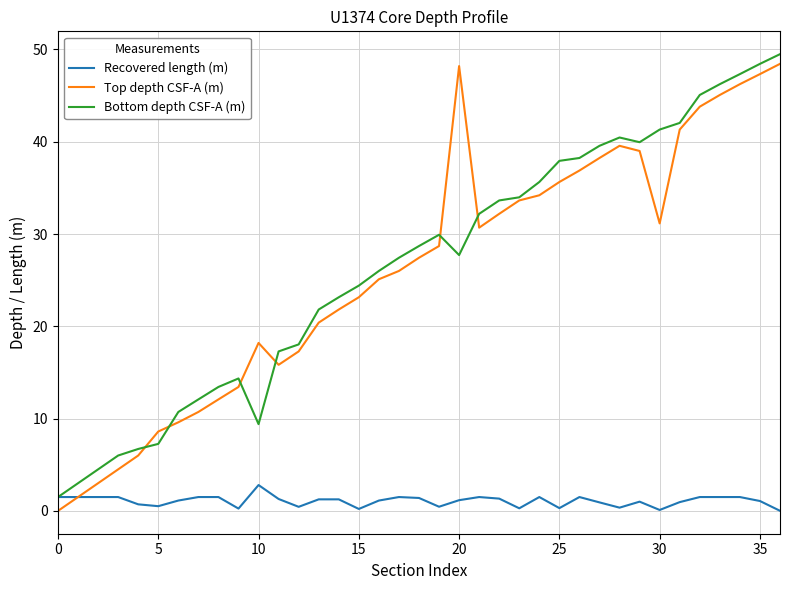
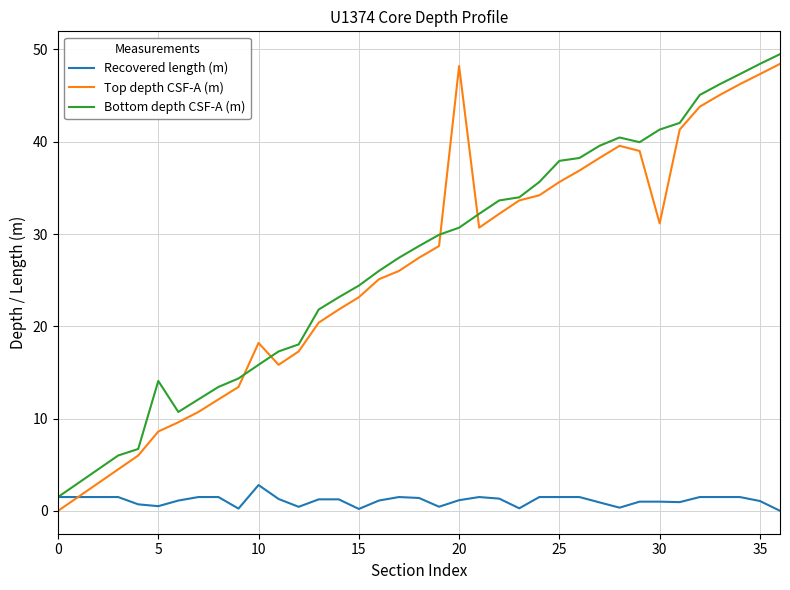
Bottom depth CSF-A (m), 5: 7 -> 14
Bottom depth CSF-A (m), 10: 9 -> 16
Bottom depth CSF-A (m), 20: 28 -> 31
Recovered length (m), 25: 0 -> 2
Recovered length (m), 30: 0 -> 1
